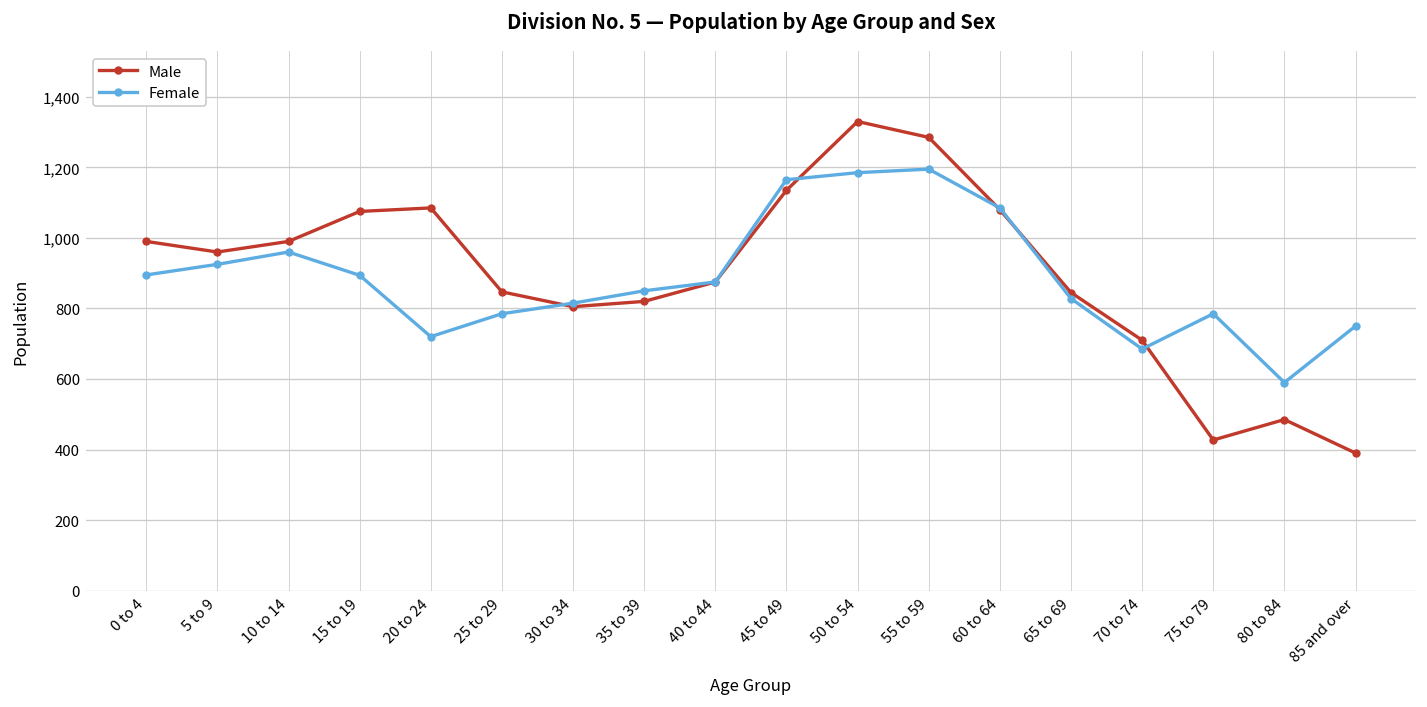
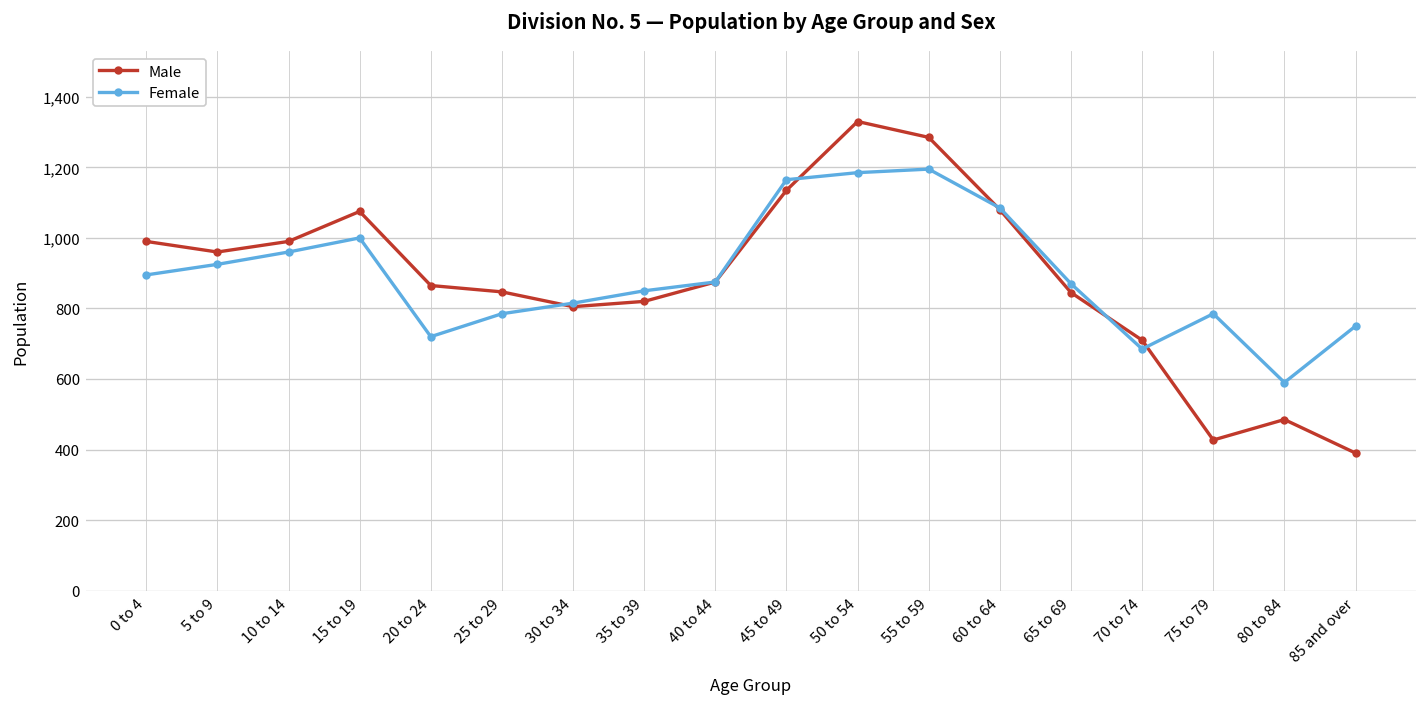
Female, 15 to 19: 890 -> 1,000
Male, 20 to 24: 1,090 -> 870
Female, 65 to 69: 830 -> 870
